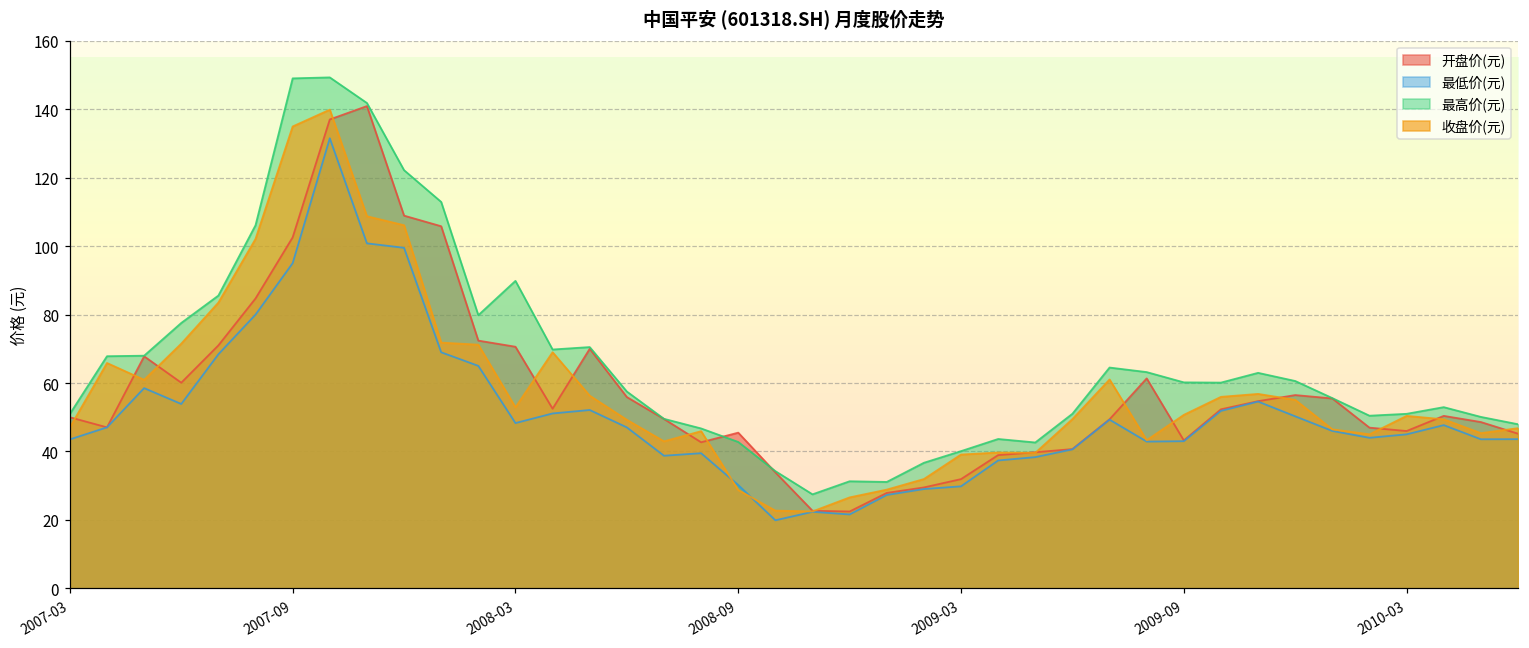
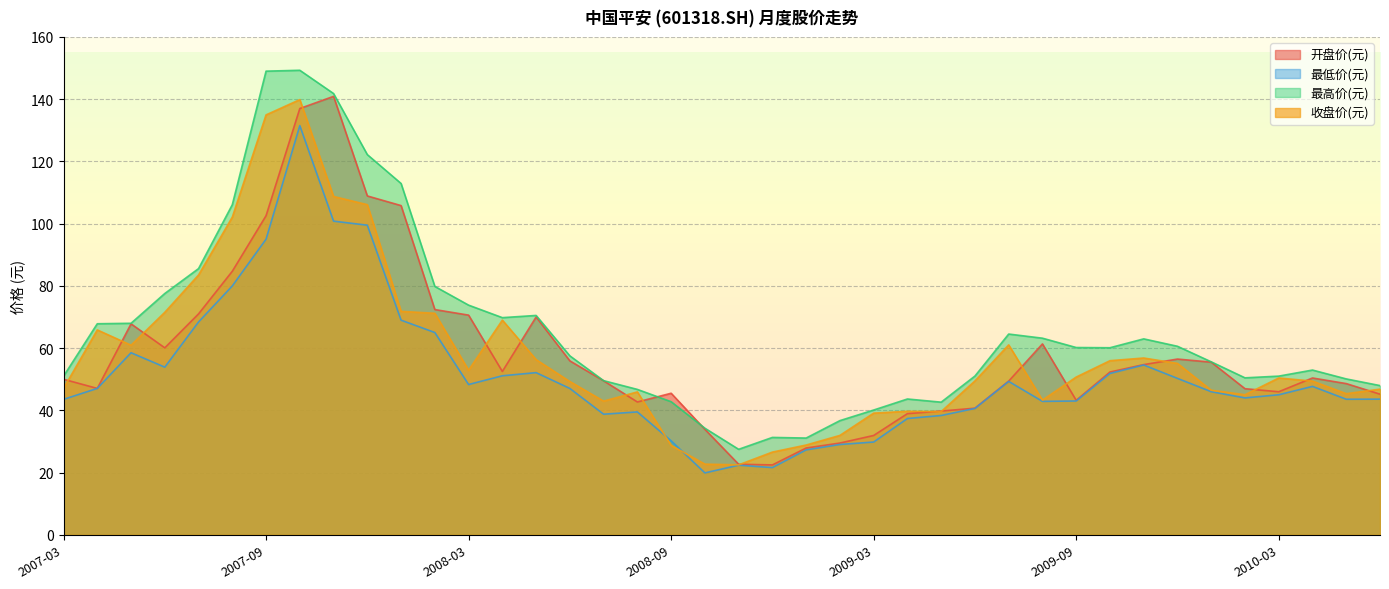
最高价(元), 2008-03: 90 -> 74
